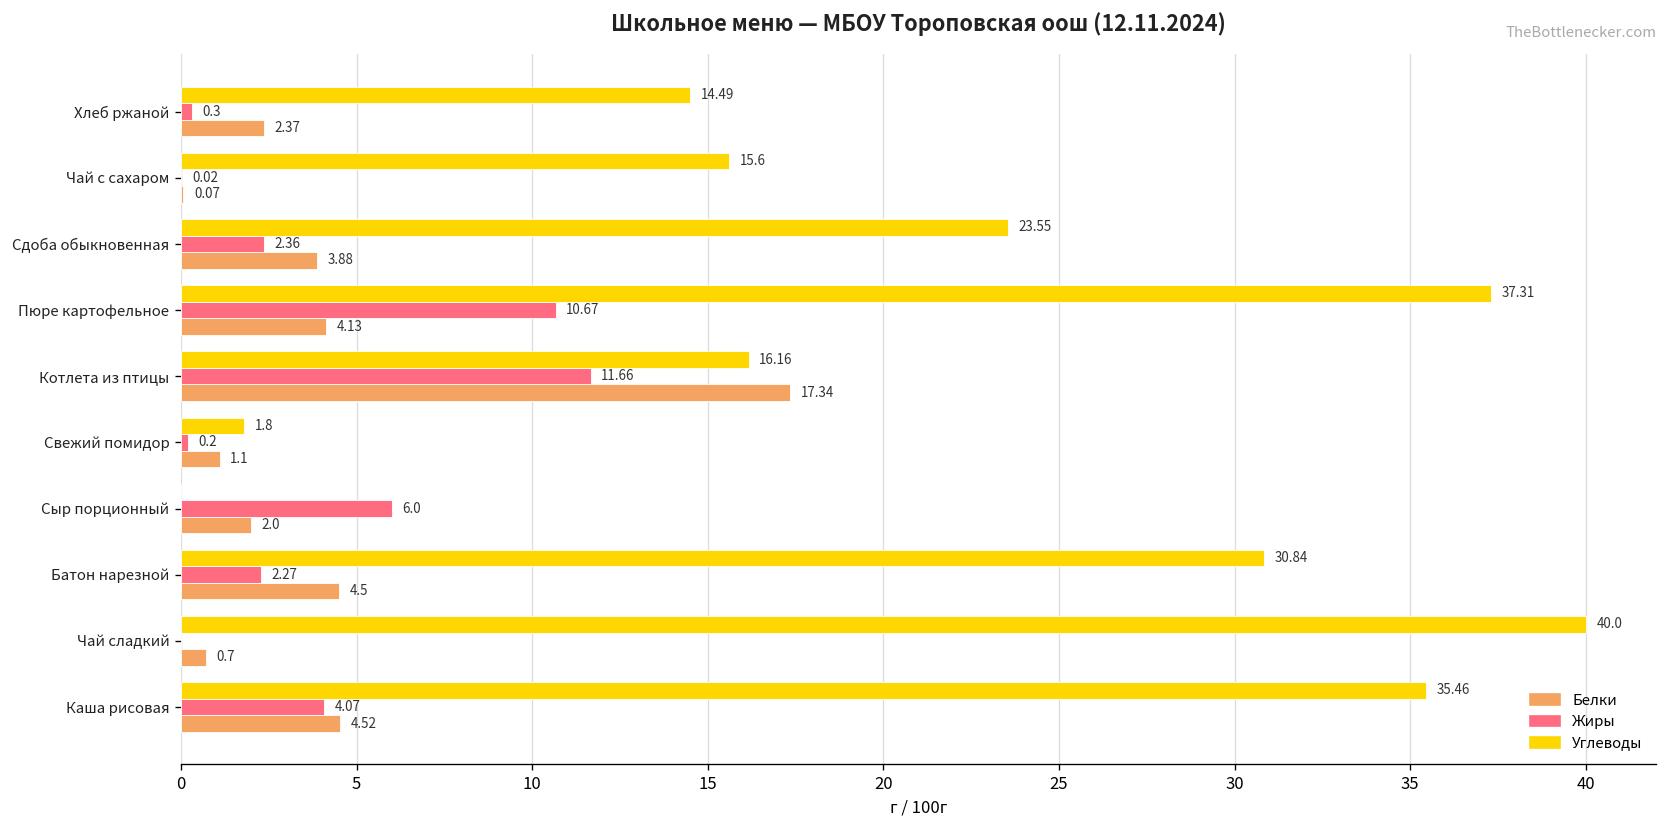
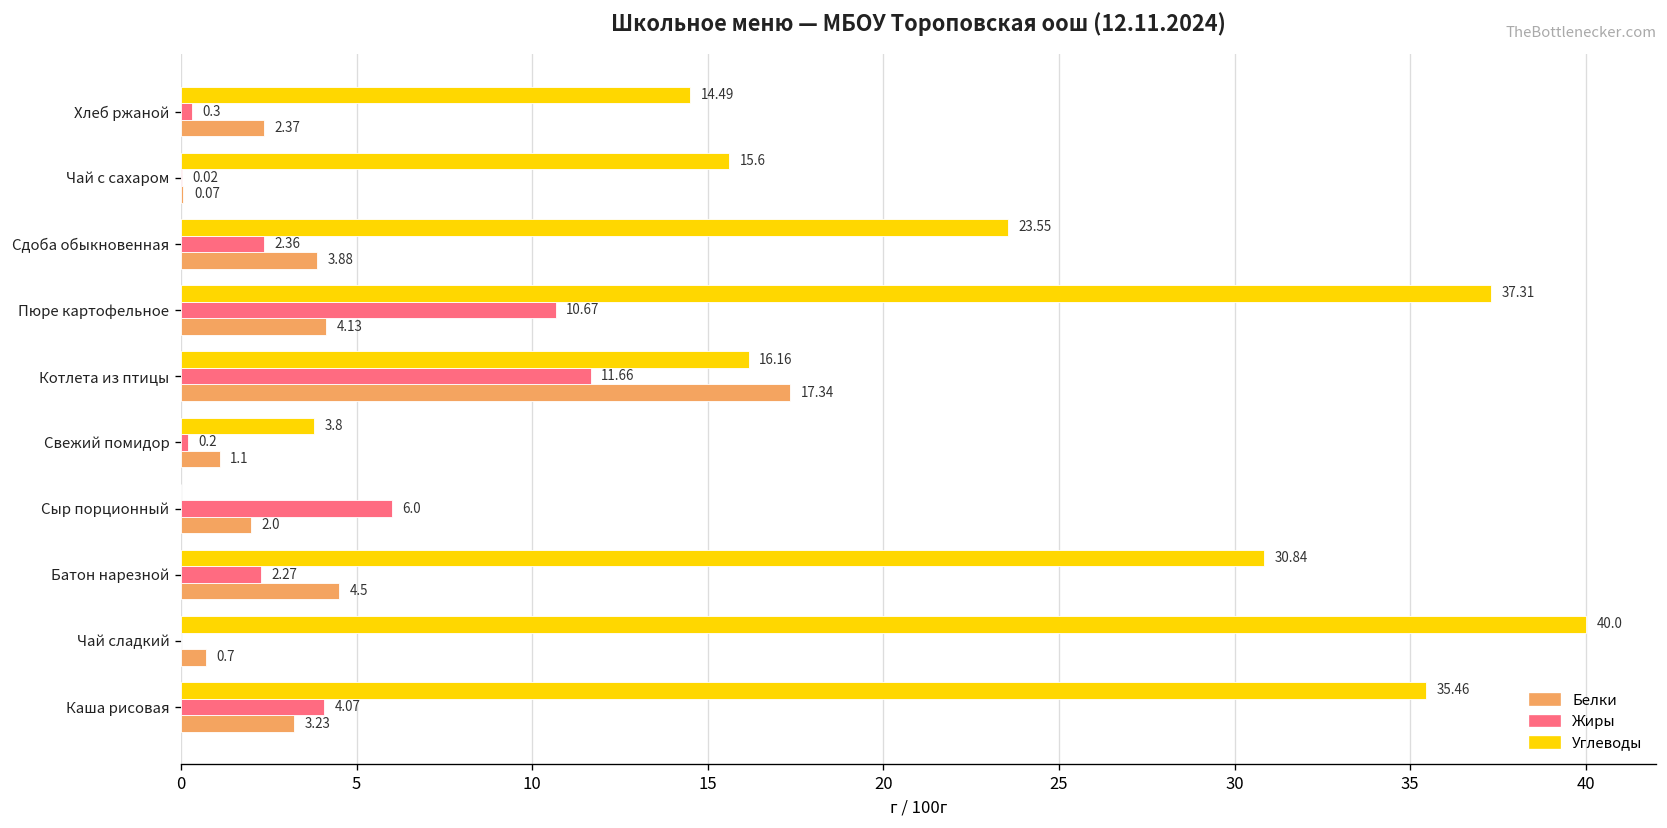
Углеводы, Свежий помидор: 1.8 -> 3.8
Белки, Каша рисовая: 4.52 -> 3.23
